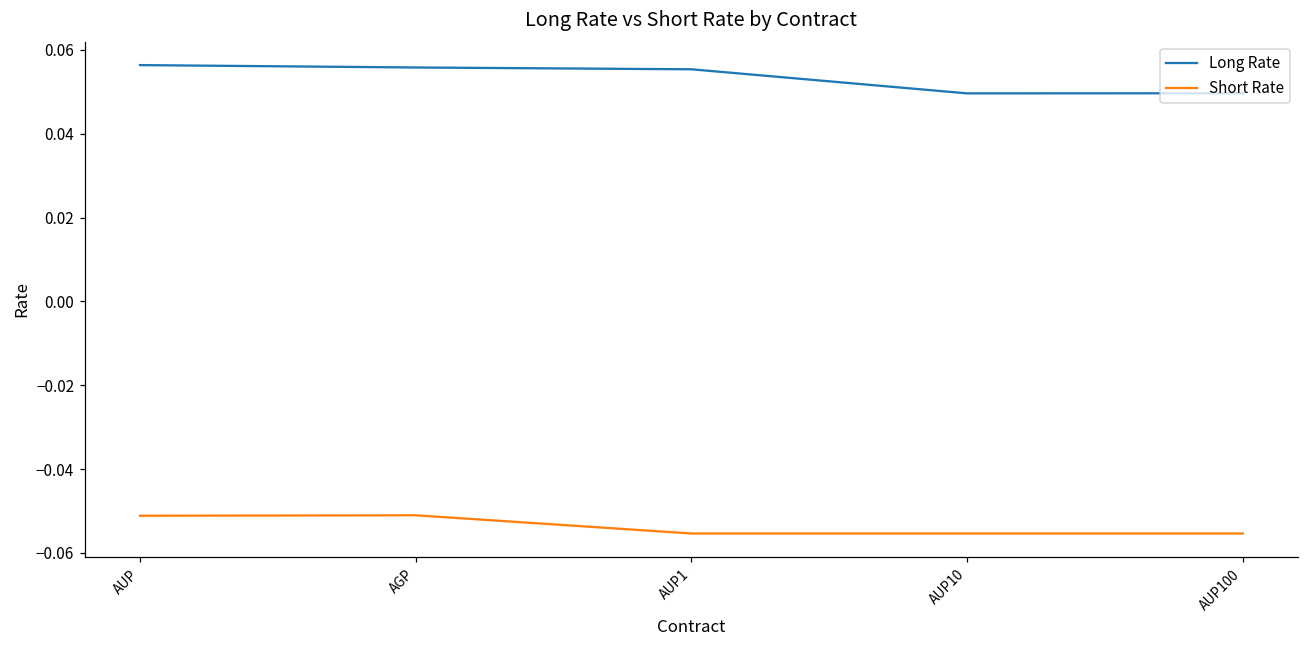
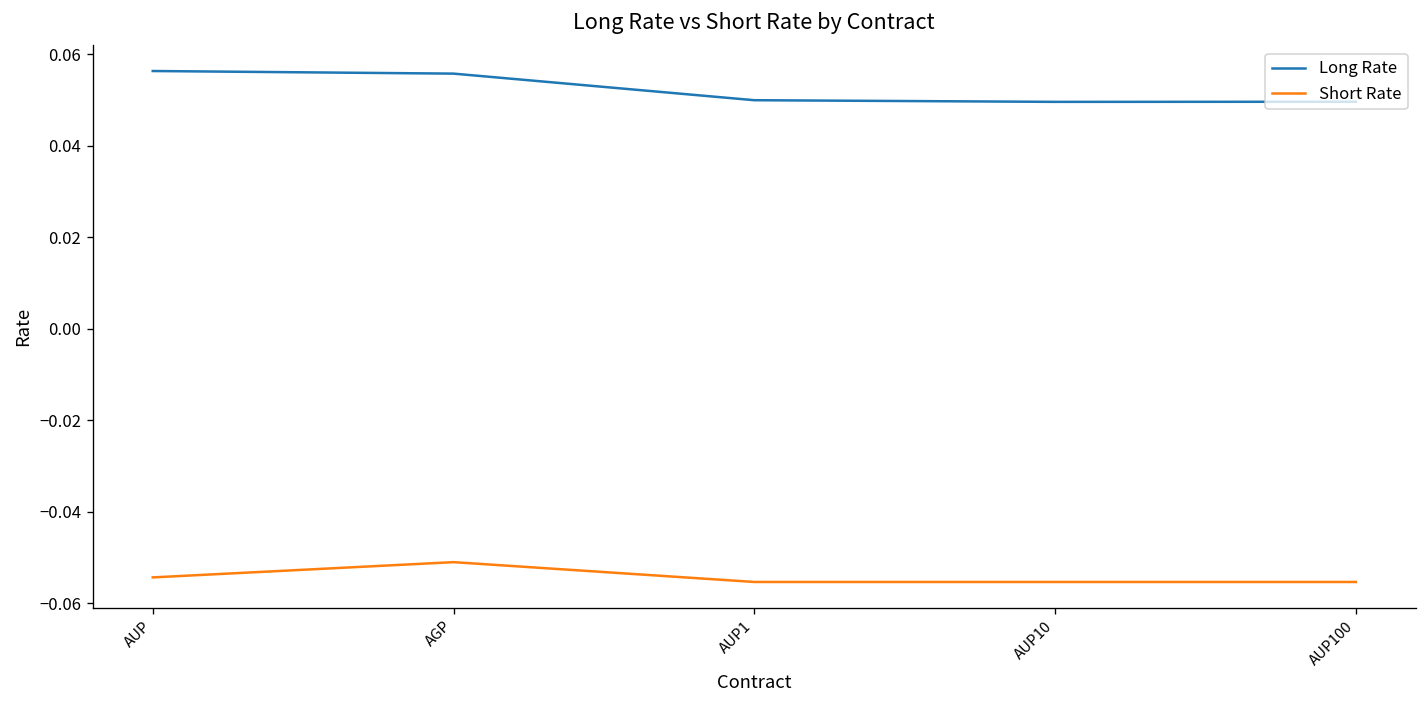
Short Rate, AUP: -0.051 -> -0.054
Long Rate, AUP1: 0.055 -> 0.050
